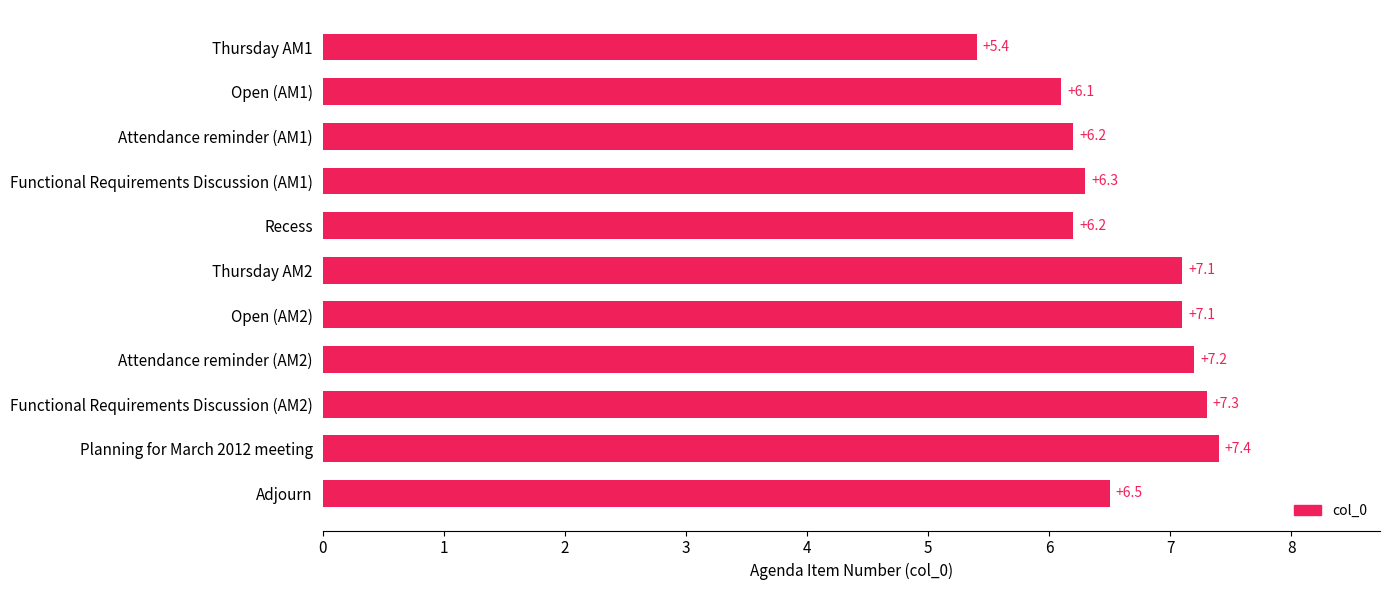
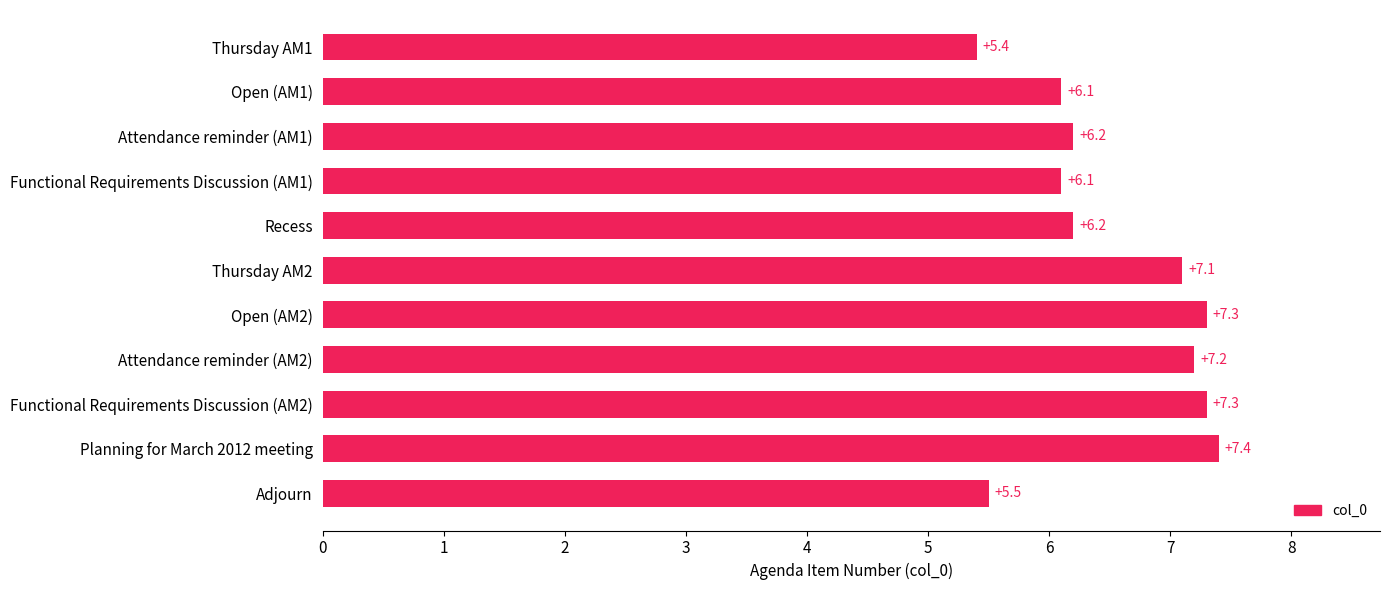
Functional Requirements Discussion (AM1): +6.3 -> +6.1
Open (AM2): +7.1 -> +7.3
Adjourn: +6.5 -> +5.5
